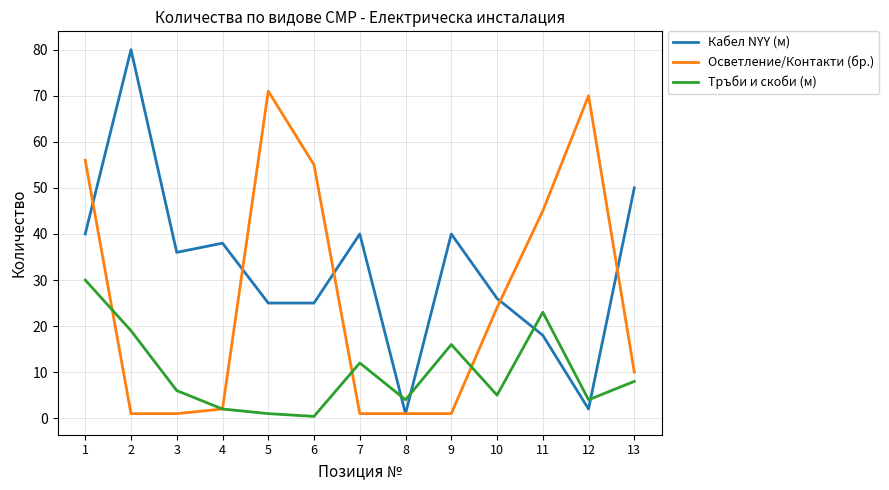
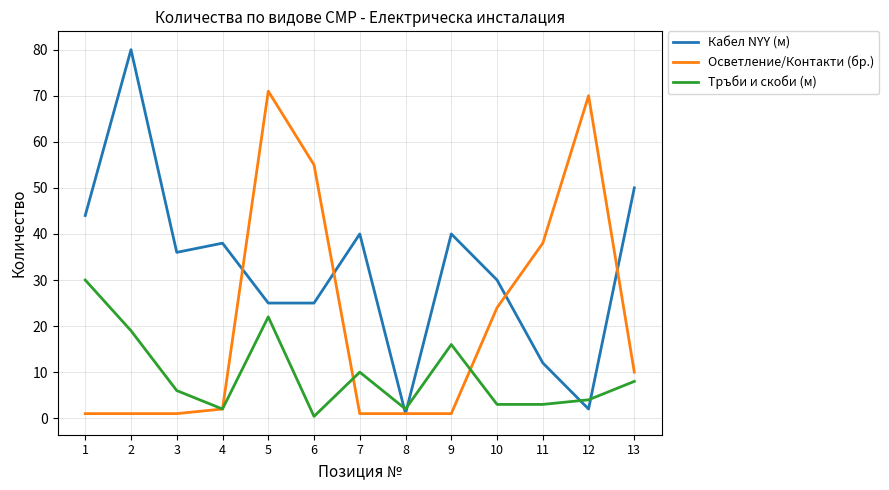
Кабел NYY (м), 1: 40 -> 44
Осветление/Контакти (бр.), 1: 56 -> 1
Тръби и скоби (м), 5: 1 -> 22
Тръби и скоби (м), 7: 12 -> 10
Тръби и скоби (м), 8: 4 -> 2
Кабел NYY (м), 10: 26 -> 30
Тръби и скоби (м), 10: 5 -> 3
Кабел NYY (м), 11: 18 -> 12
Осветление/Контакти (бр.), 11: 45 -> 38
Тръби и скоби (м), 11: 23 -> 3
